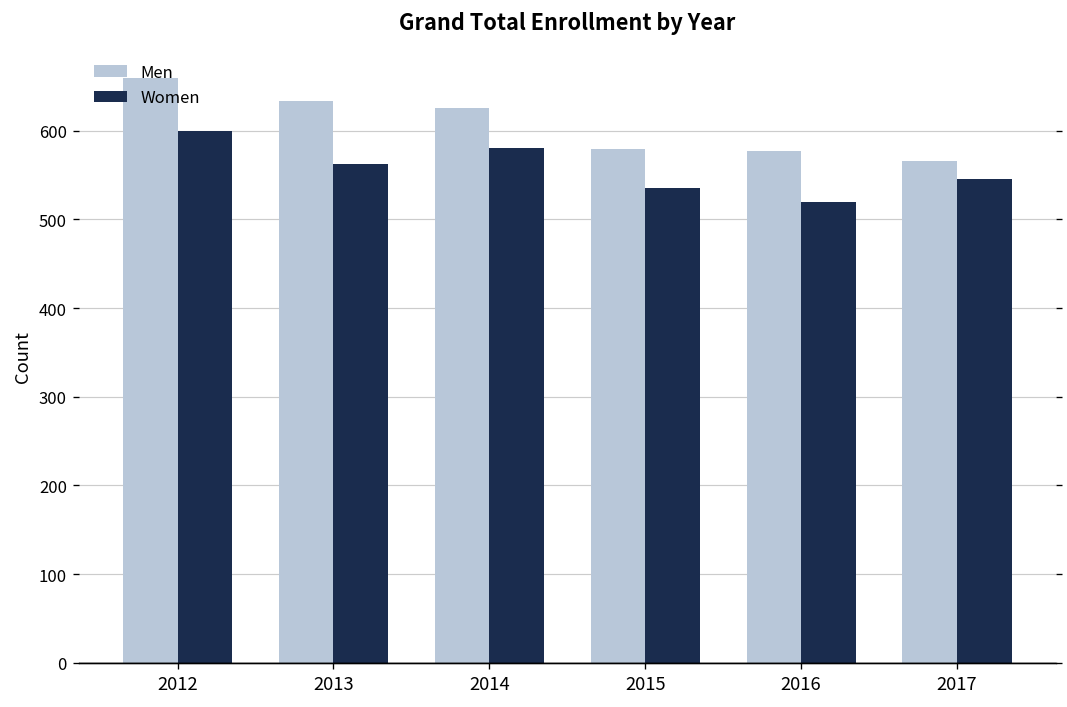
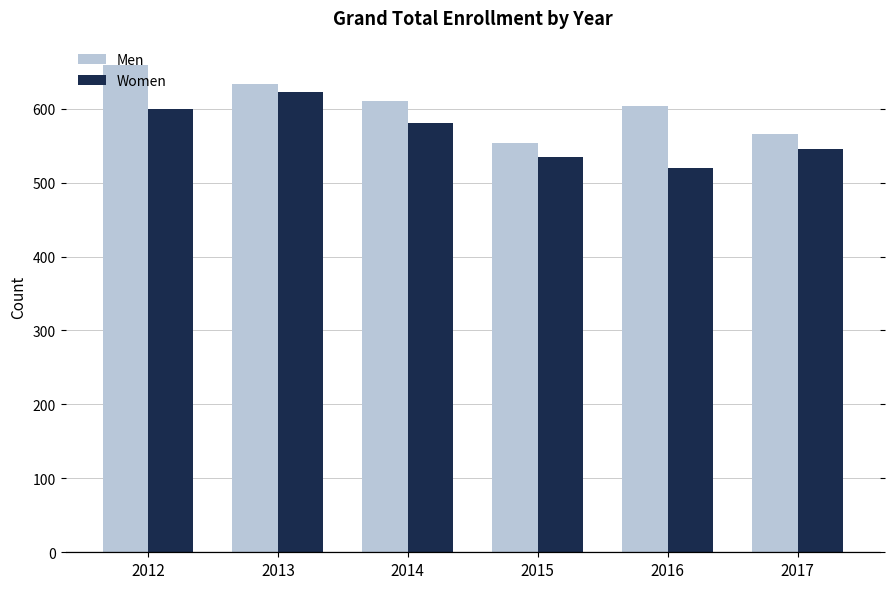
Women, 2013: 560 -> 620
Men, 2014: 630 -> 610
Men, 2015: 580 -> 550
Men, 2016: 580 -> 600
